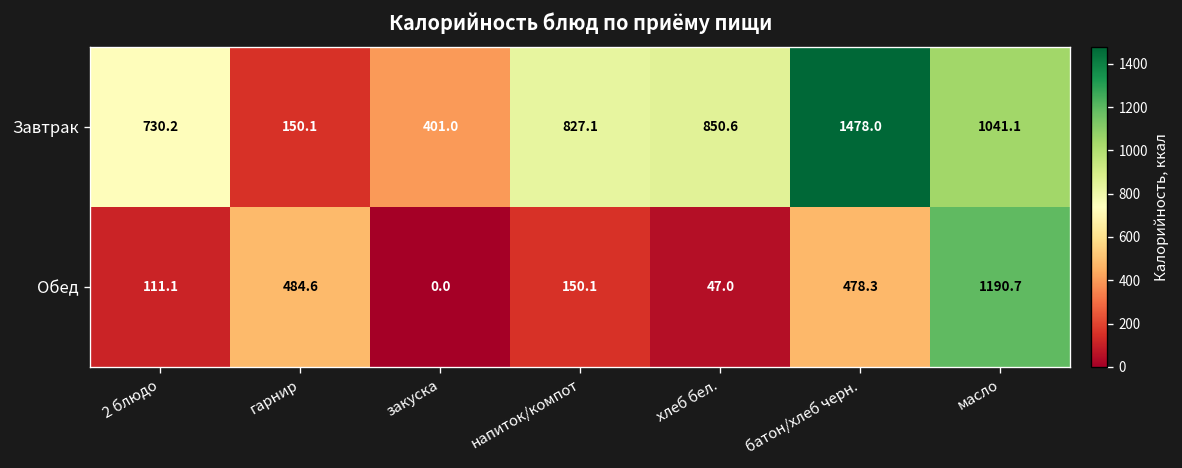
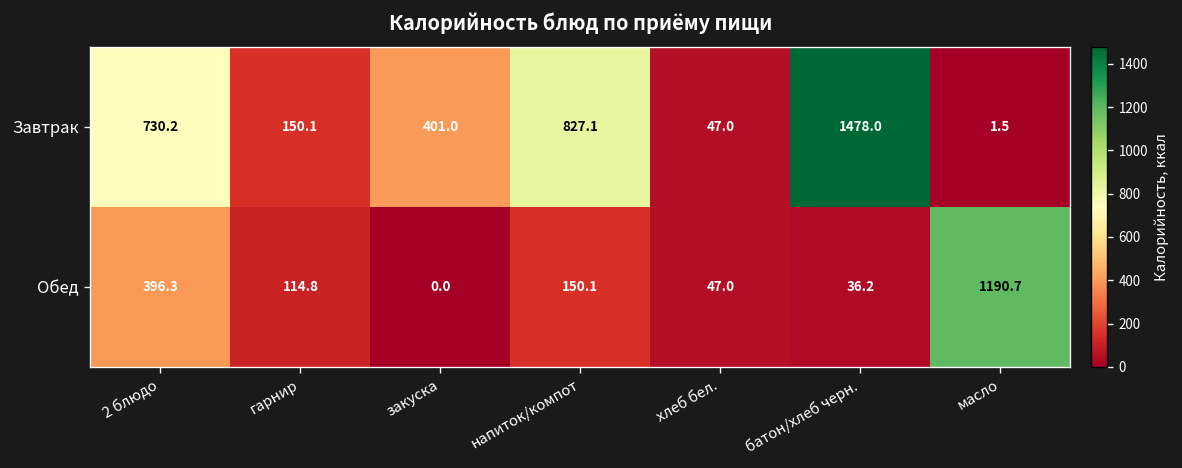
Завтрак, хлеб бел.: 850.6 -> 47.0
Завтрак, масло: 1041.1 -> 1.5
Обед, 2 блюдо: 111.1 -> 396.3
Обед, гарнир: 484.6 -> 114.8
Обед, батон/хлеб черн.: 478.3 -> 36.2
